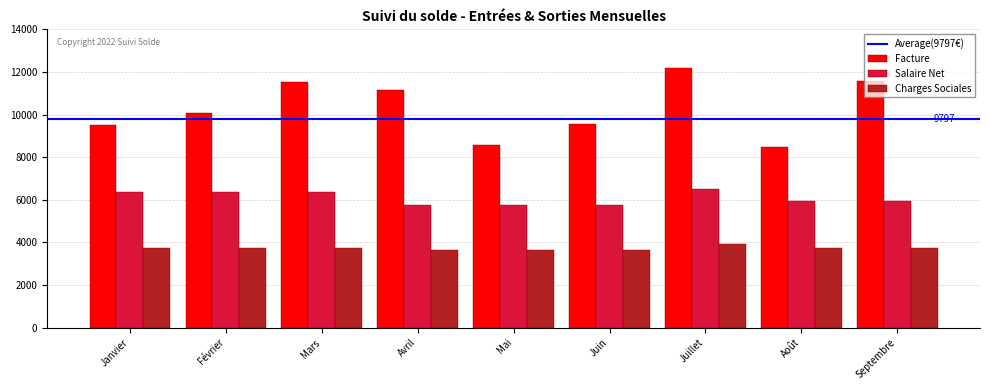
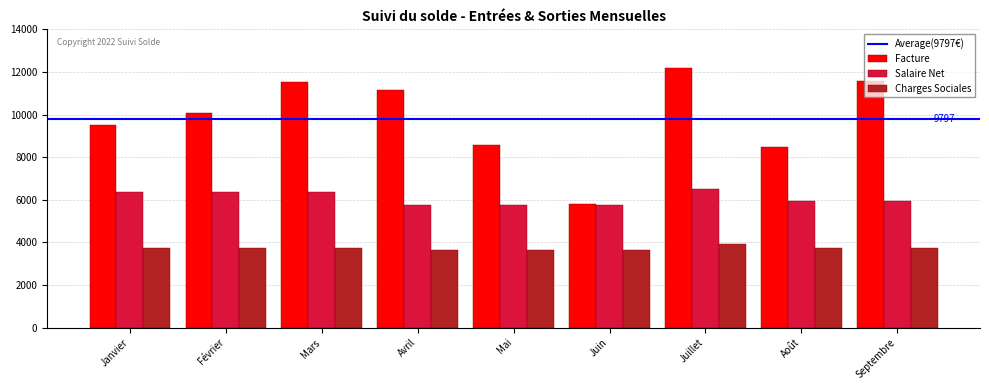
Facture, Juin: 9500 -> 5800
